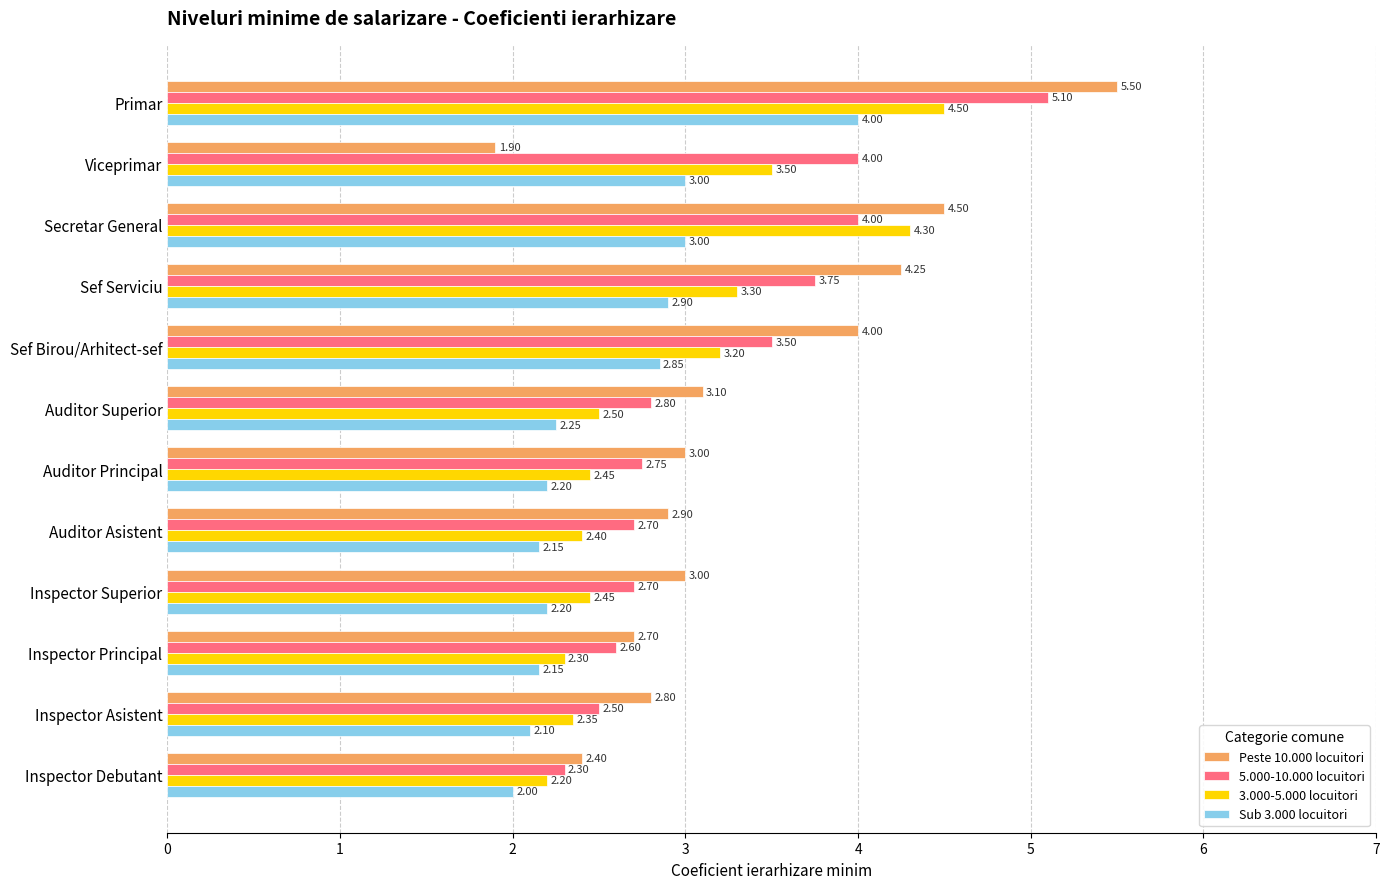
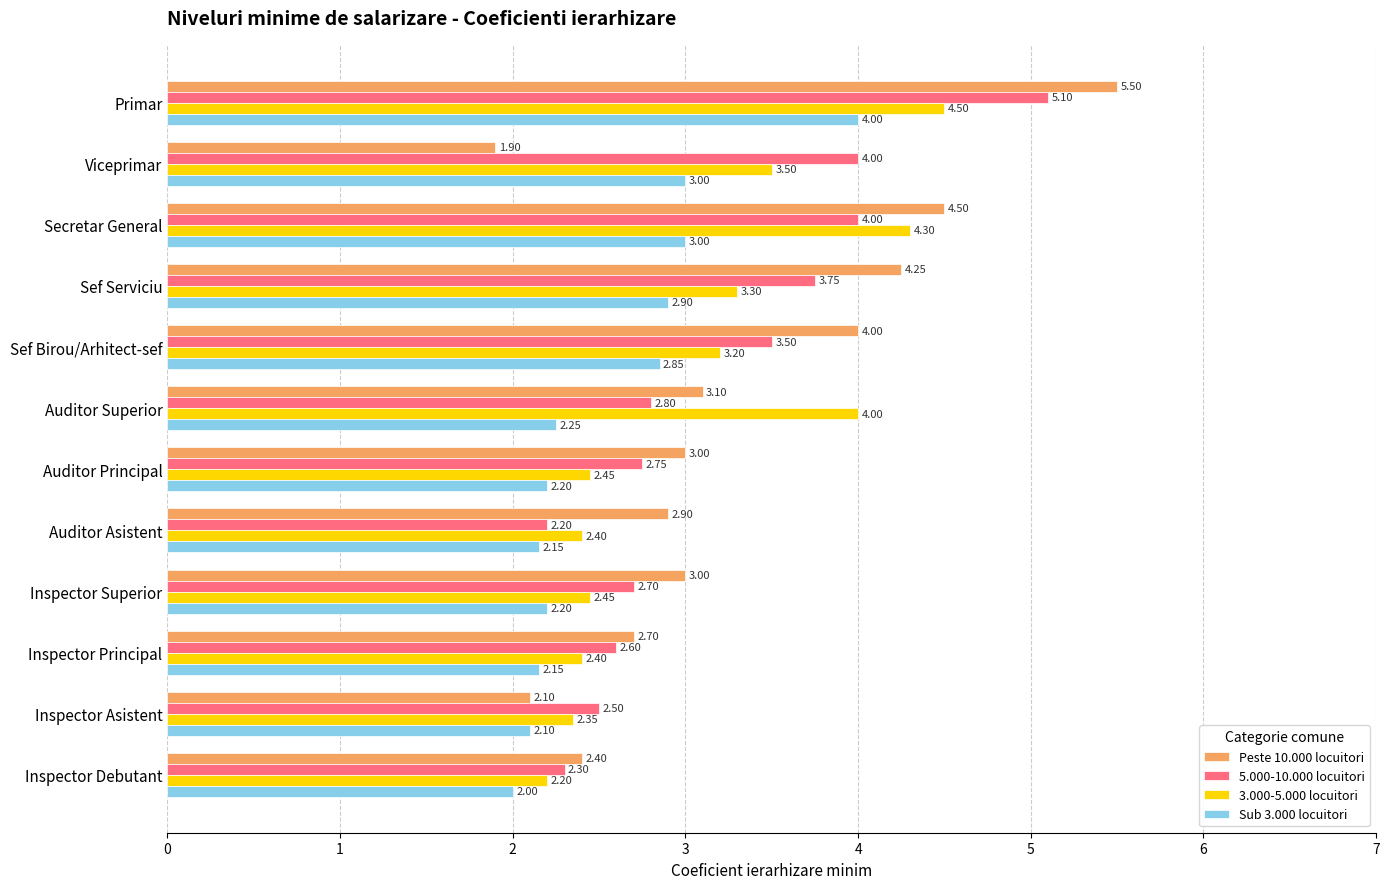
3.000-5.000 locuitori, Auditor Superior: 2.50 -> 4.00
5.000-10.000 locuitori, Auditor Asistent: 2.70 -> 2.20
3.000-5.000 locuitori, Inspector Principal: 2.30 -> 2.40
Peste 10.000 locuitori, Inspector Asistent: 2.80 -> 2.10
